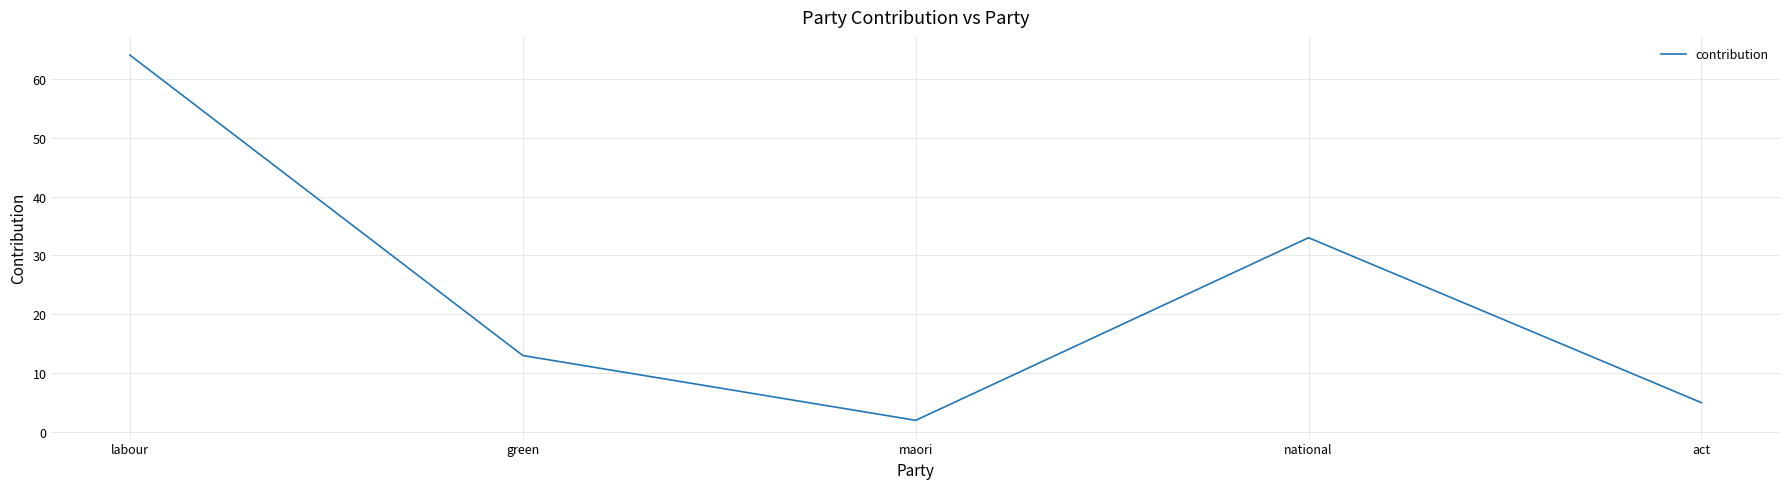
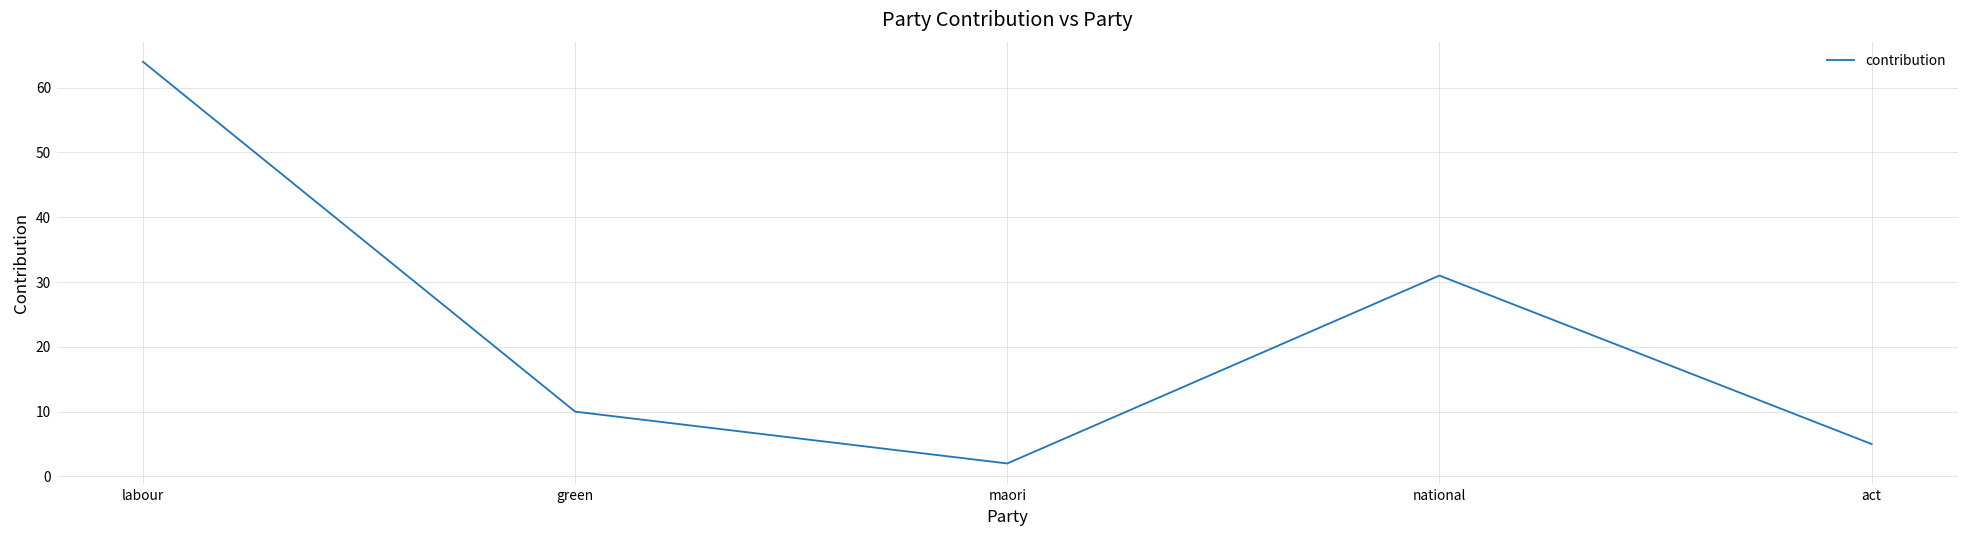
green: 13 -> 10
national: 33 -> 31
